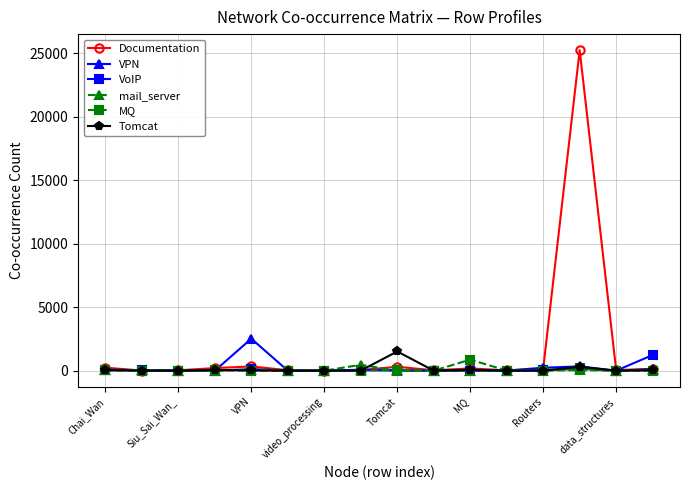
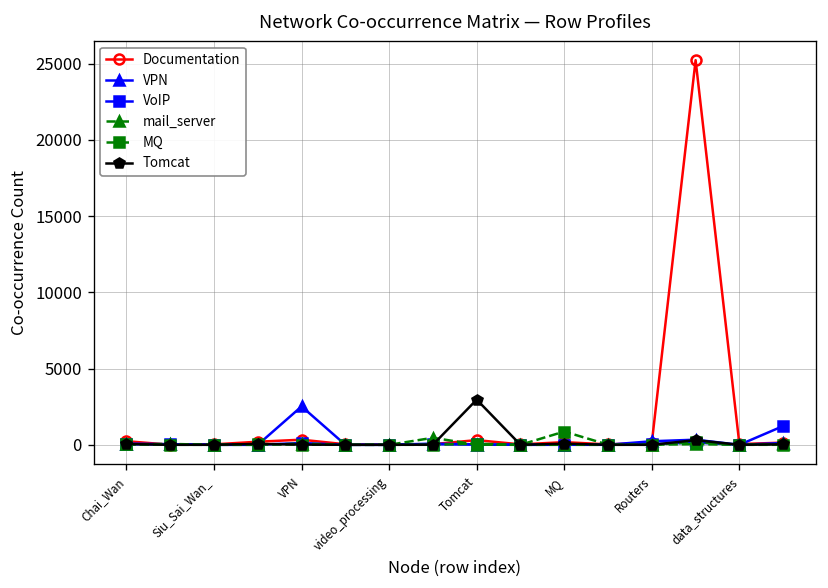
Tomcat, Tomcat: 1500 -> 3000
